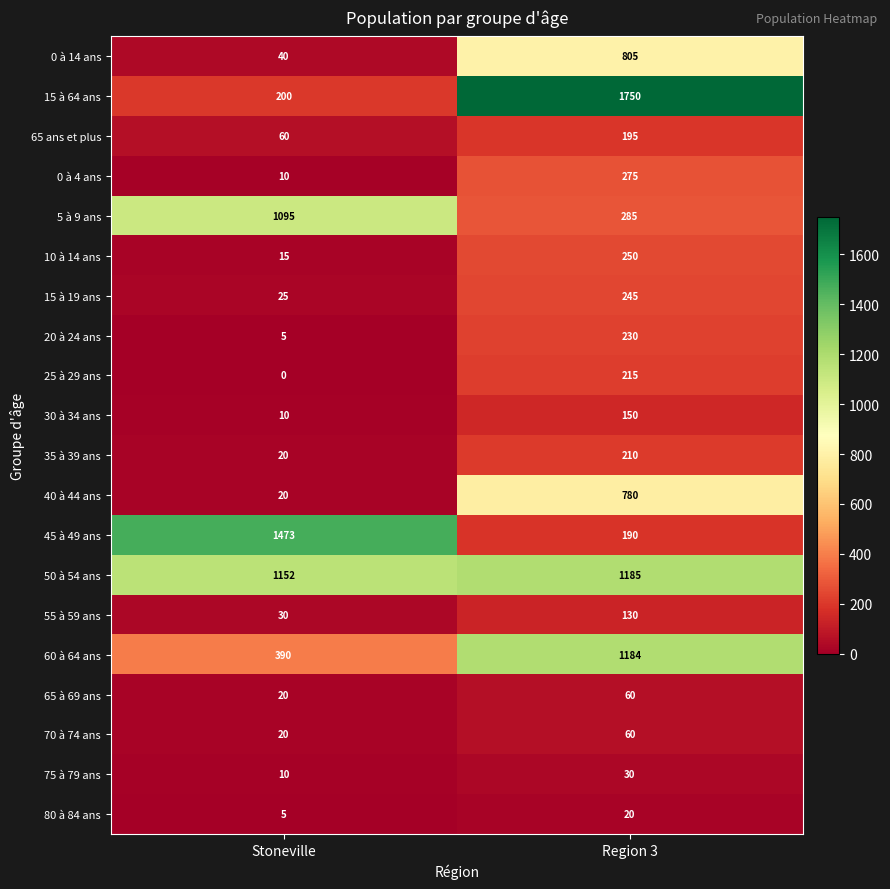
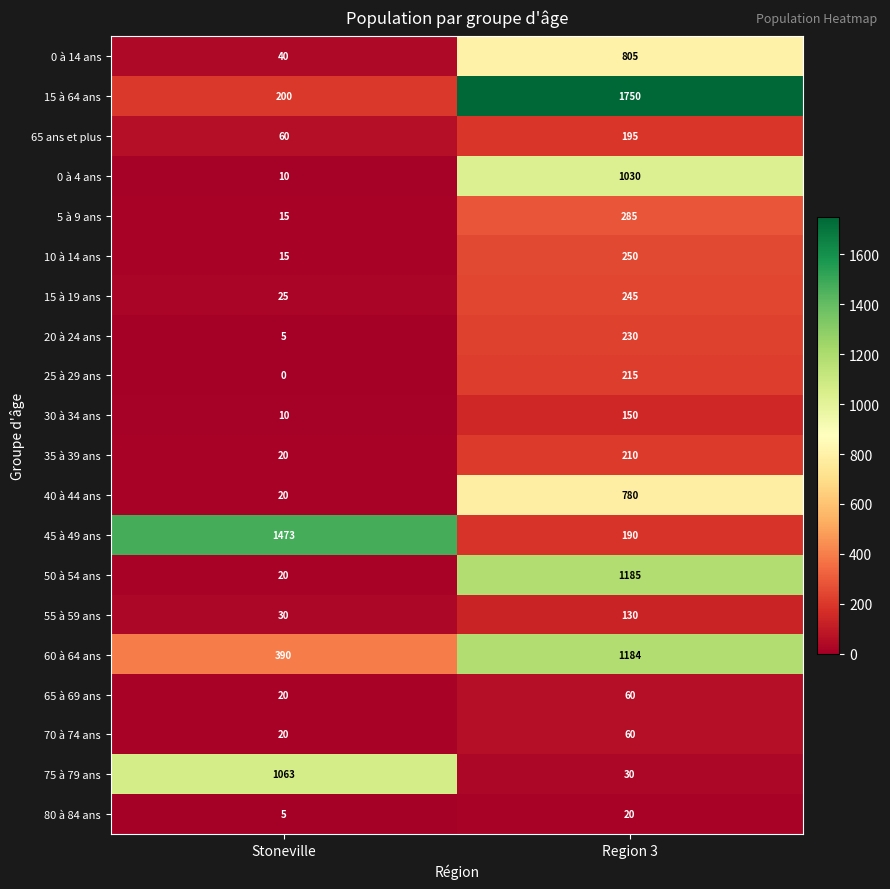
0 à 4 ans, Region 3: 275 -> 1030
5 à 9 ans, Stoneville: 1095 -> 15
50 à 54 ans, Stoneville: 1152 -> 20
75 à 79 ans, Stoneville: 10 -> 1063
